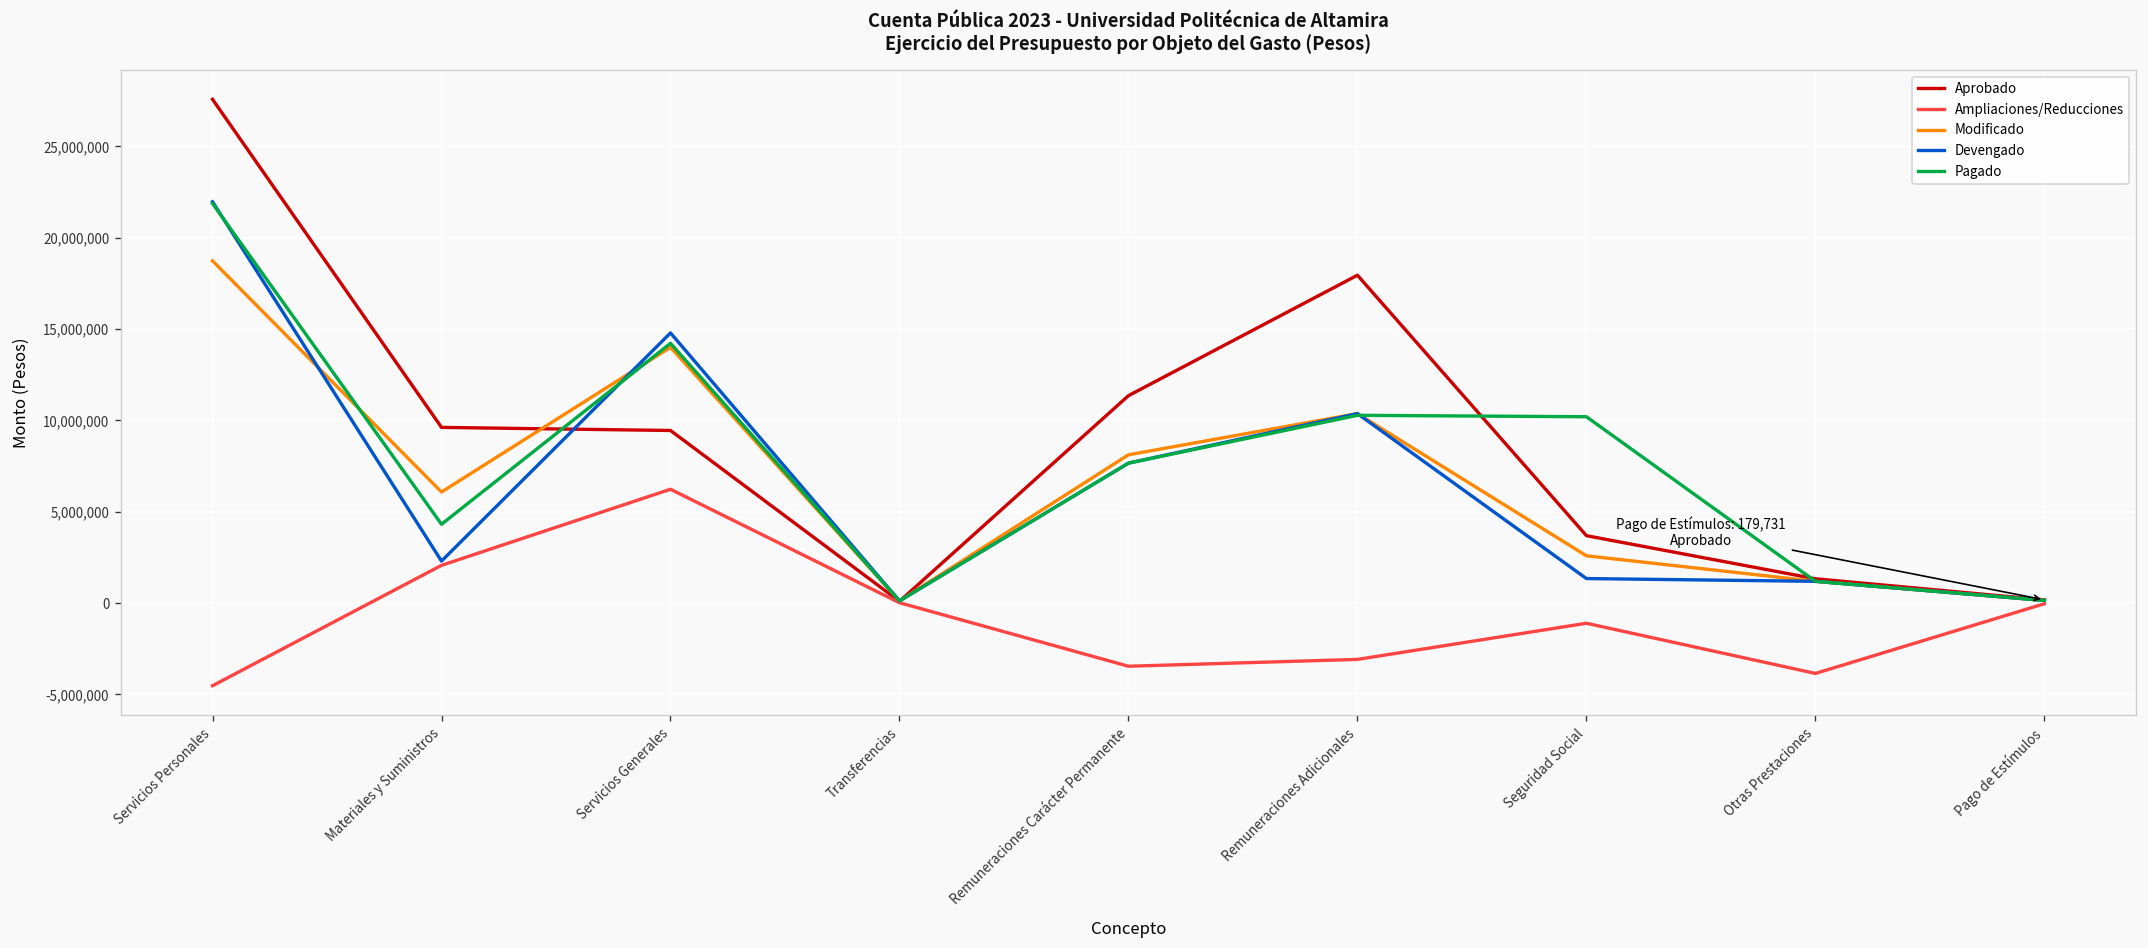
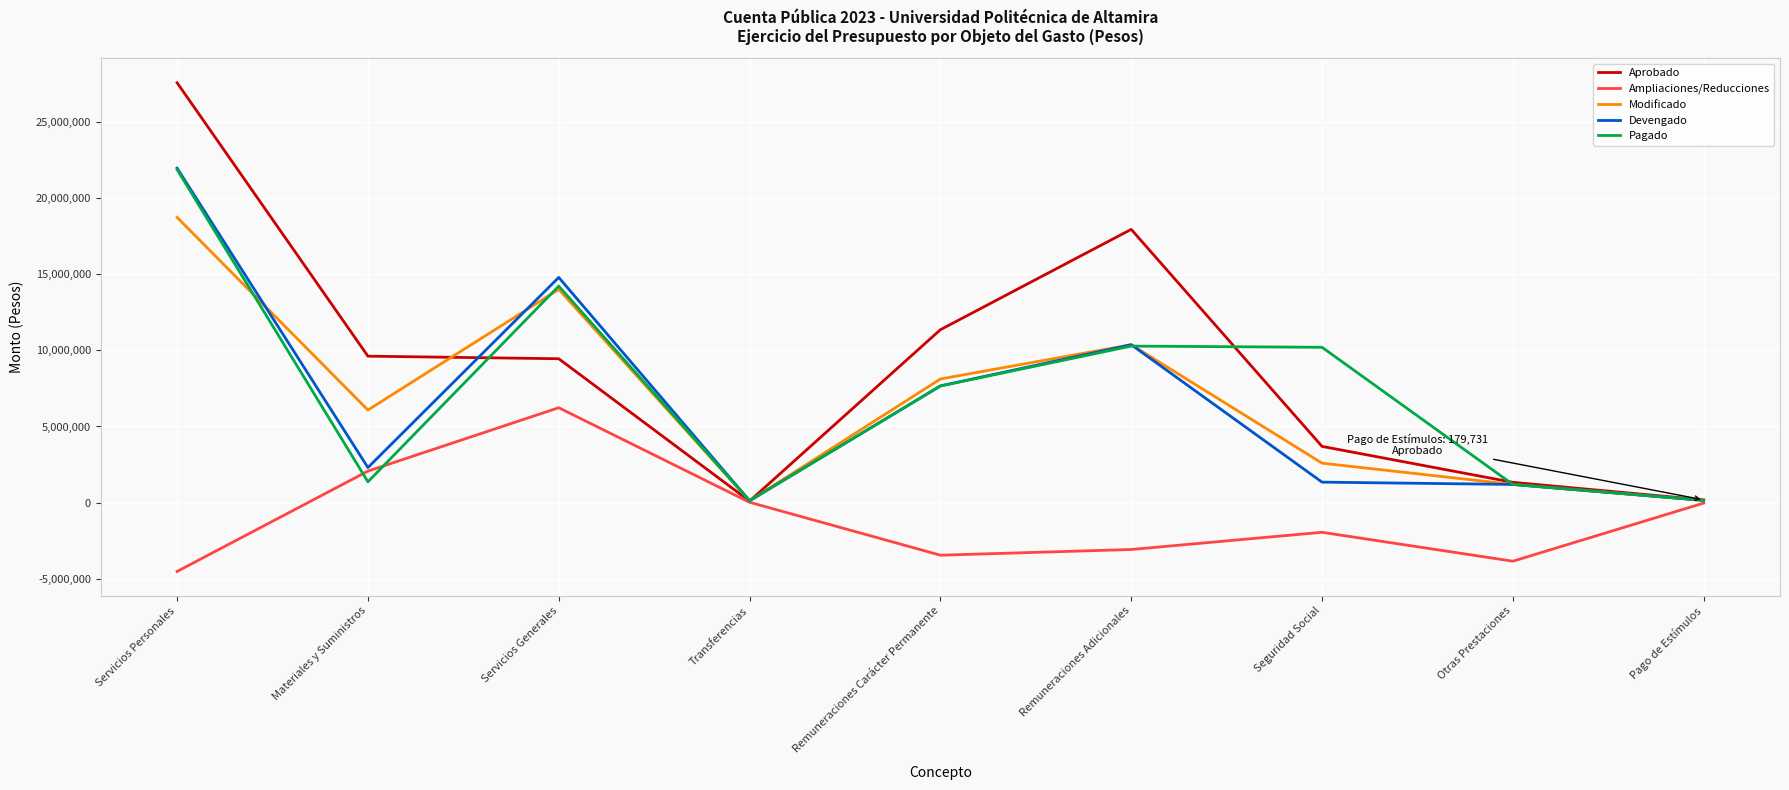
Pagado, Materiales y Suministros: 4,300,000 -> 1,400,000
Ampliaciones/Reducciones, Seguridad Social: -1,100,000 -> -1,900,000
